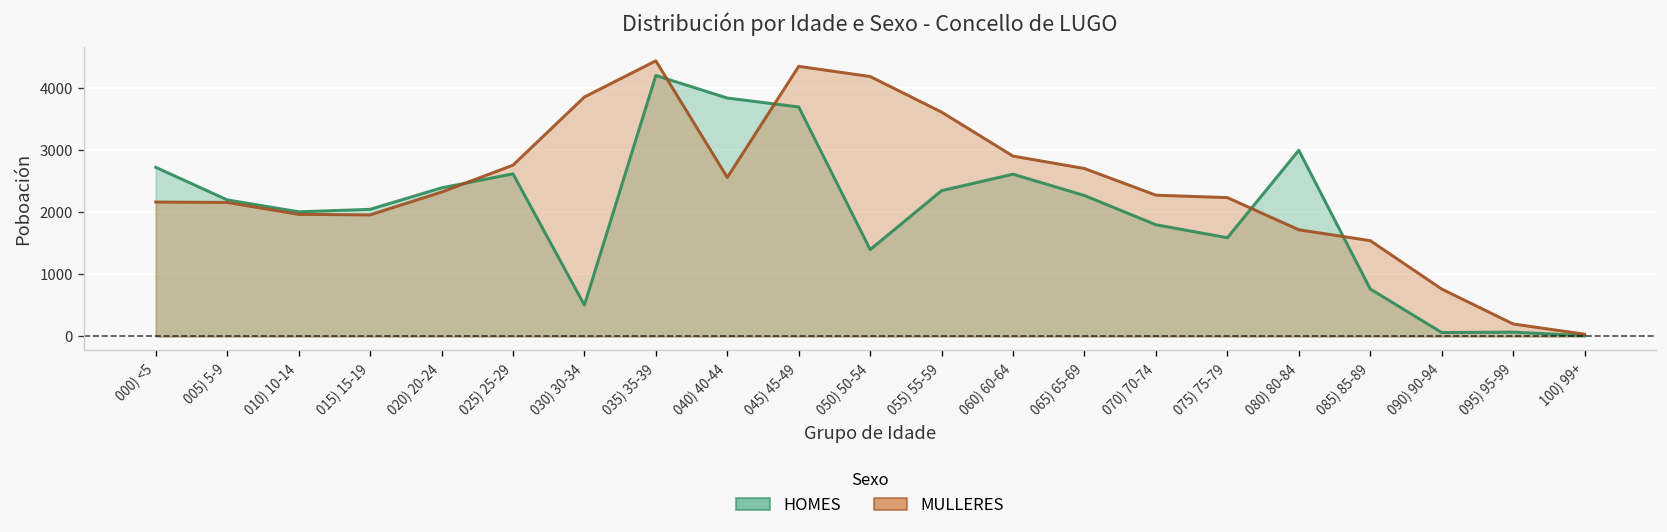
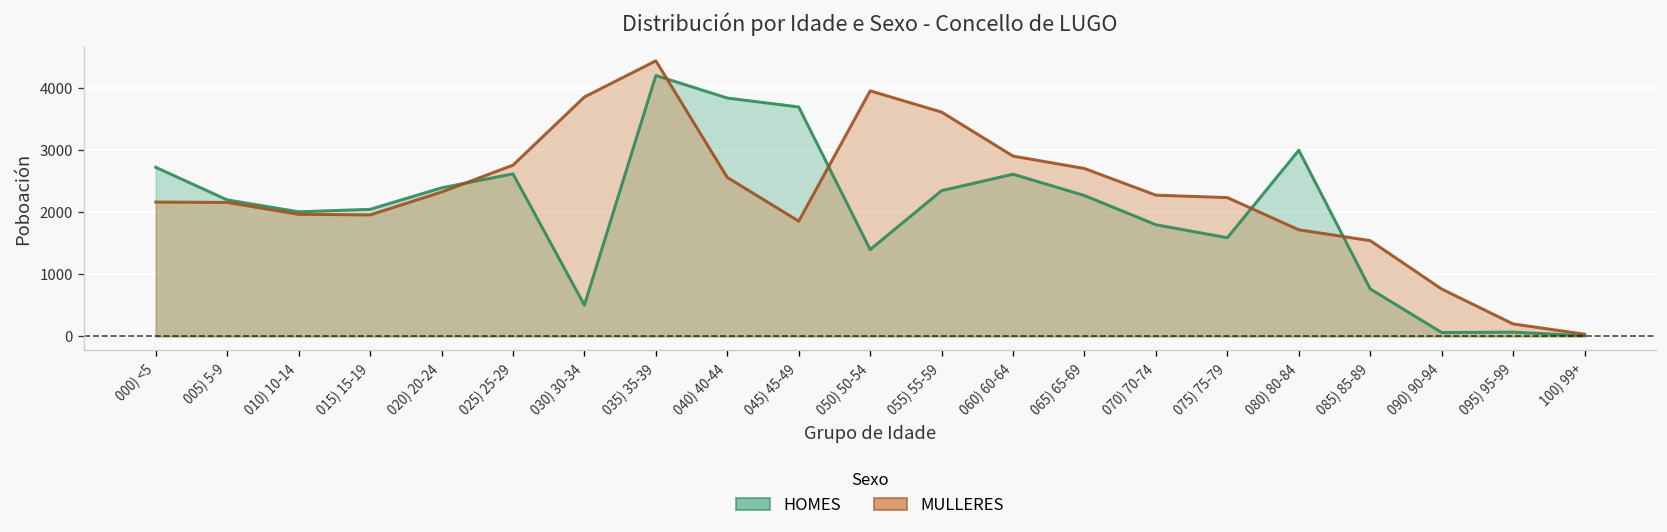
MULLERES, 045) 45-49: 4400 -> 1900
MULLERES, 050) 50-54: 4200 -> 4000
